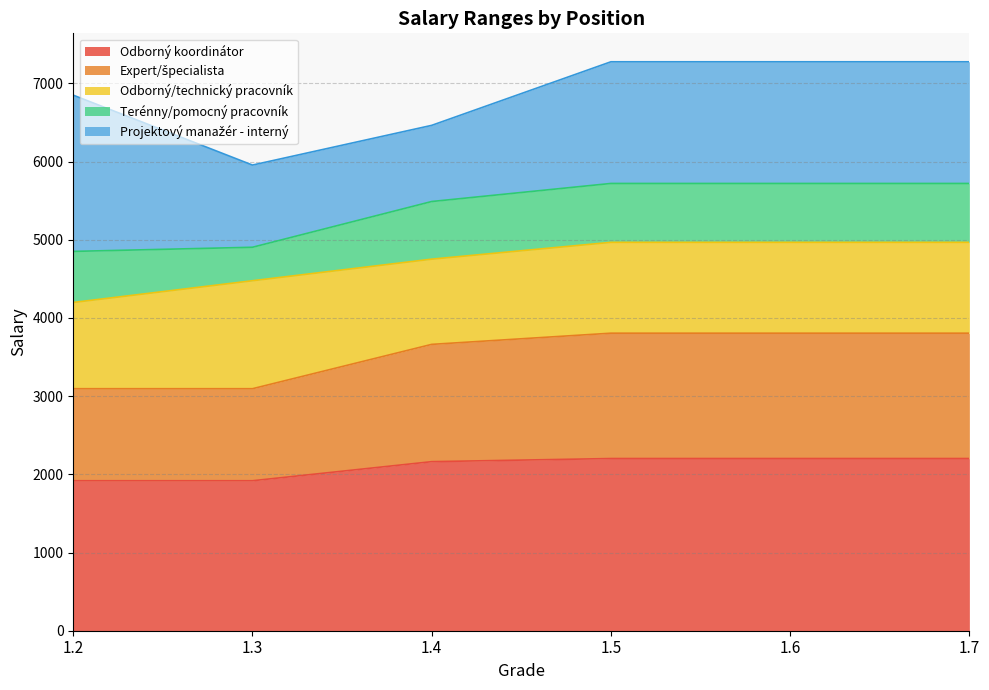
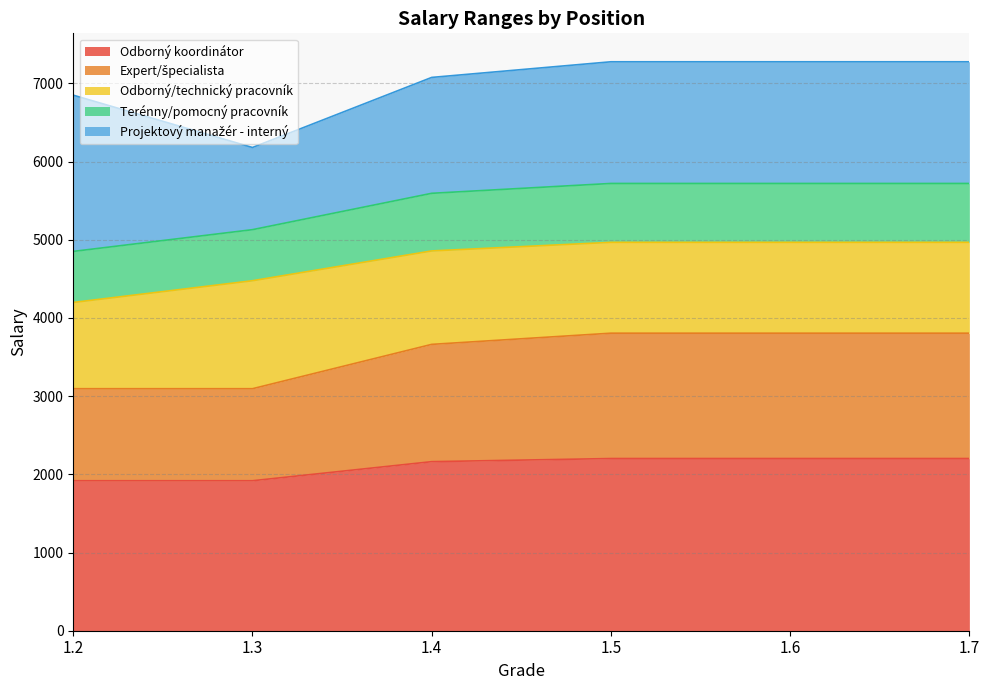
Terénny/pomocný pracovník, 1.3: 400 -> 700
Odborný/technický pracovník, 1.4: 1100 -> 1200
Projektový manažér - interný, 1.4: 1000 -> 1500
